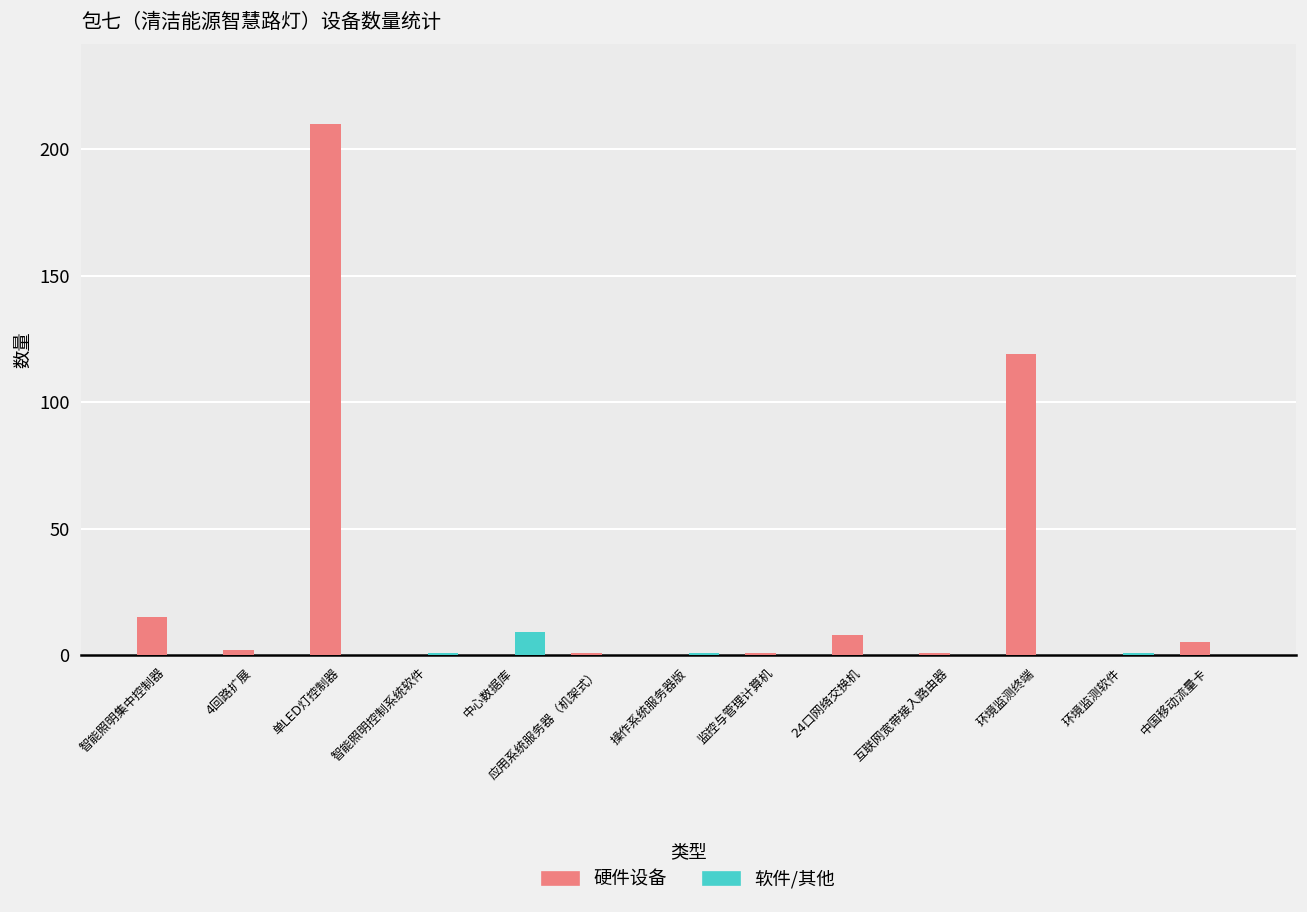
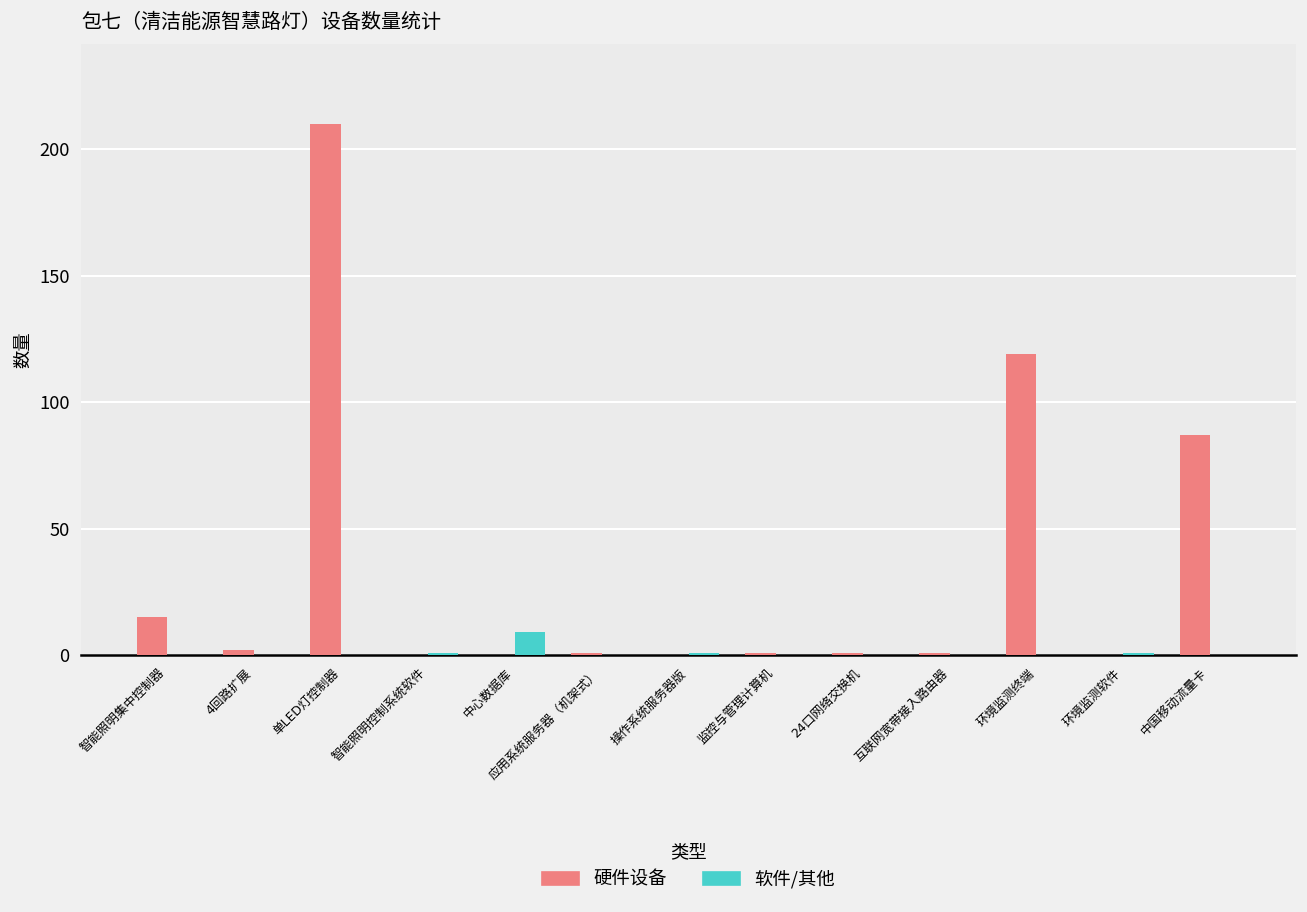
硬件设备, 24口网络交换机: 8 -> 1
硬件设备, 中国移动流量卡: 5 -> 87
